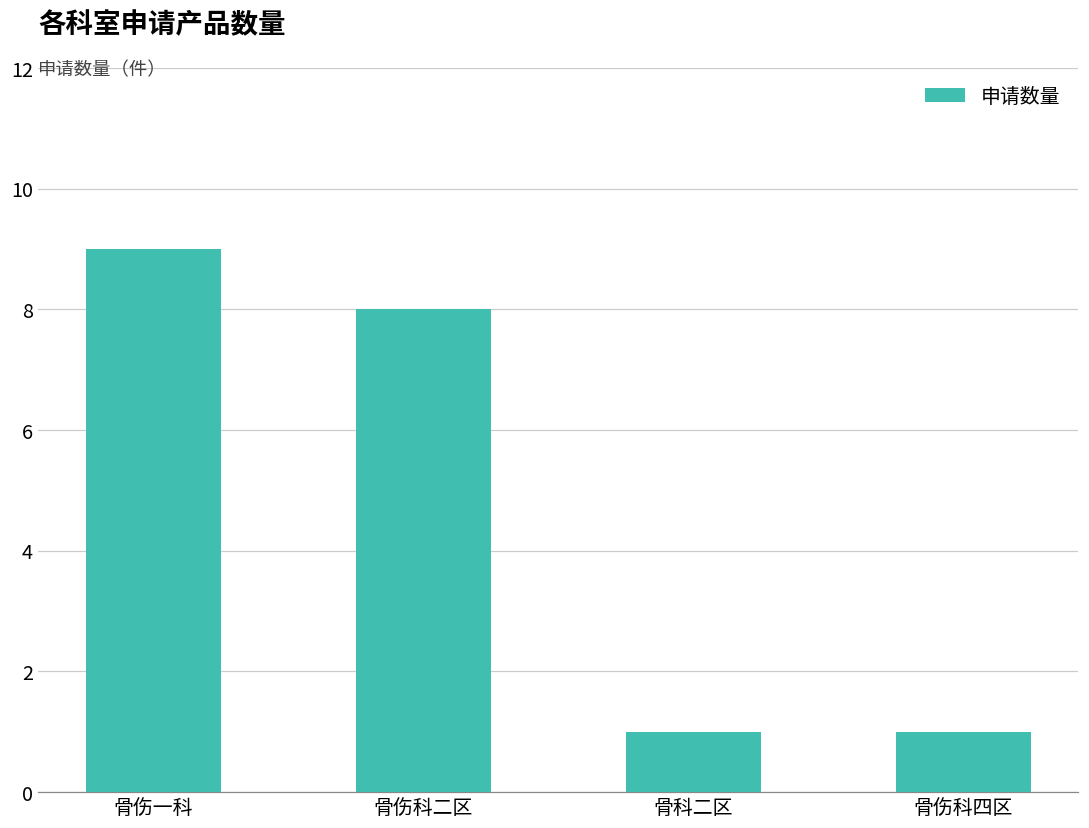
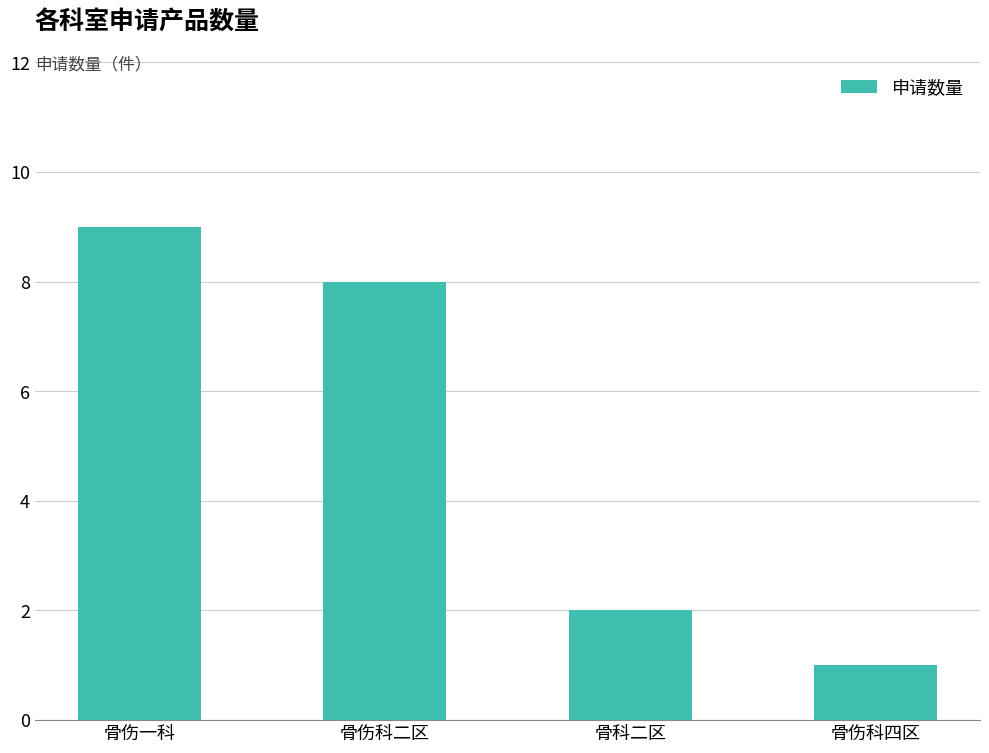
骨科二区: 1 -> 2
